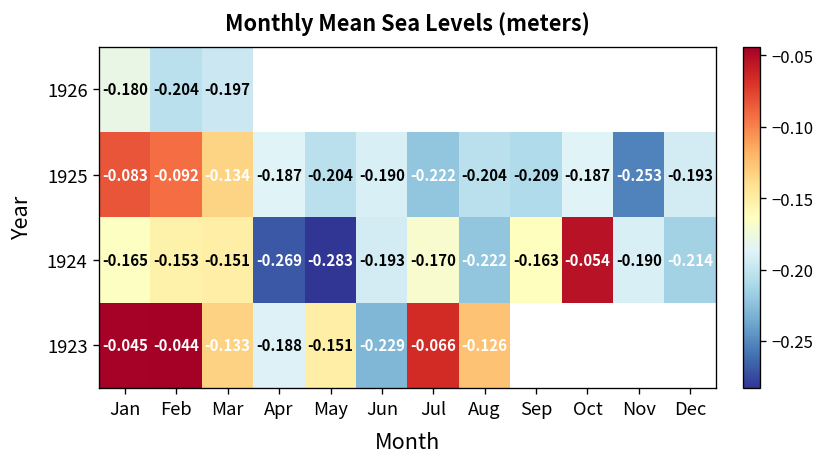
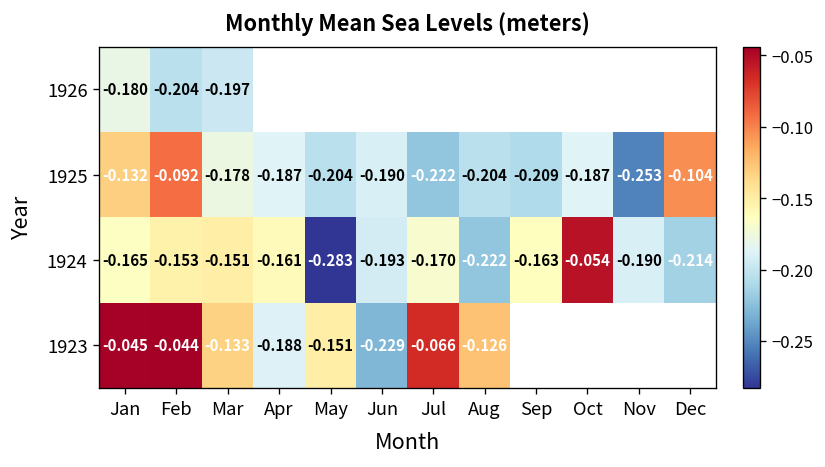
1925, Jan: -0.083 -> -0.132
1925, Mar: -0.134 -> -0.178
1925, Dec: -0.193 -> -0.104
1924, Apr: -0.269 -> -0.161
